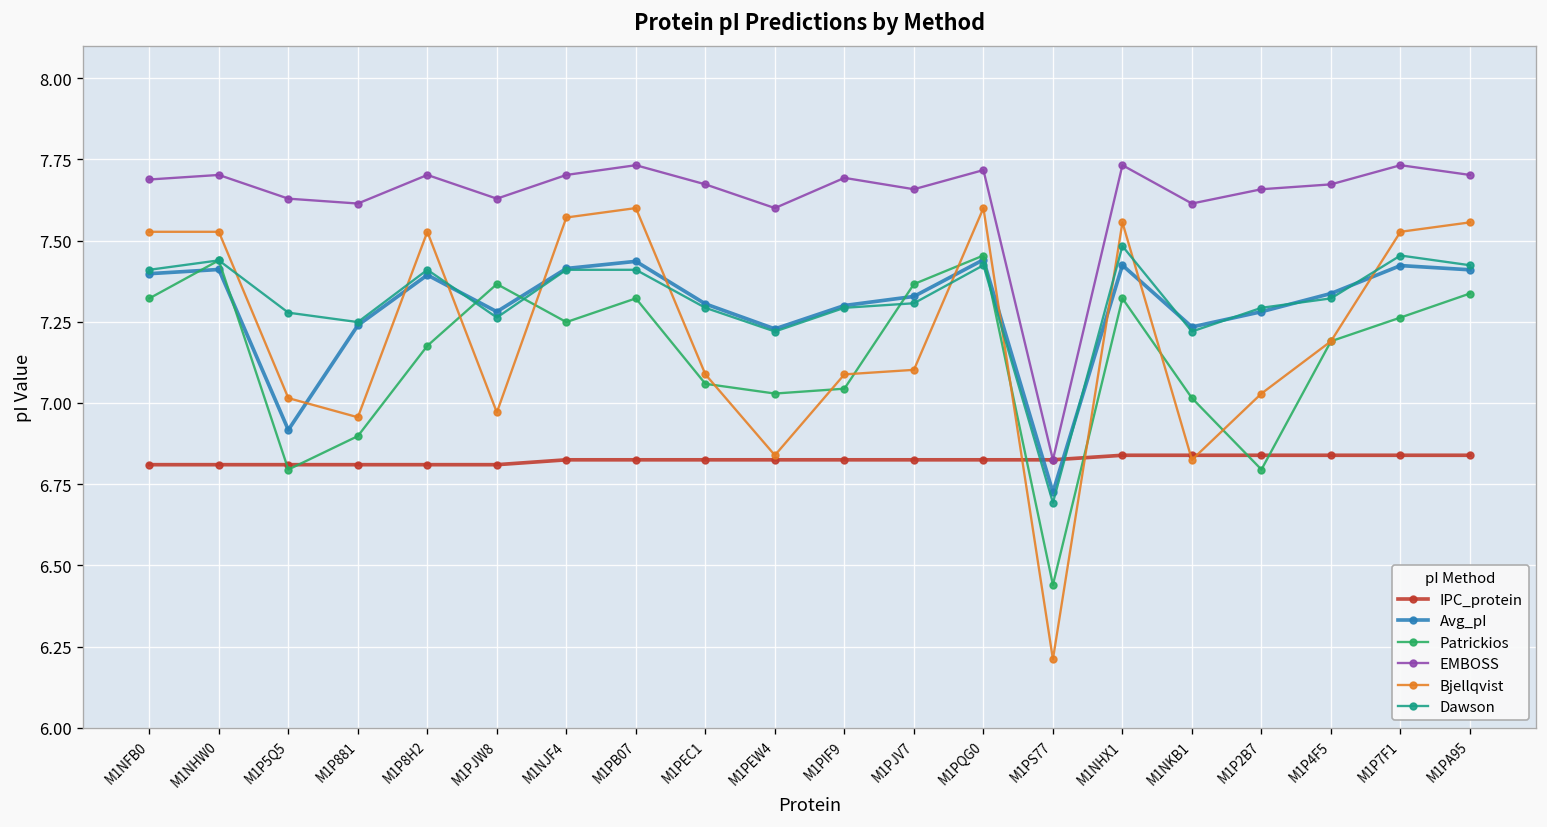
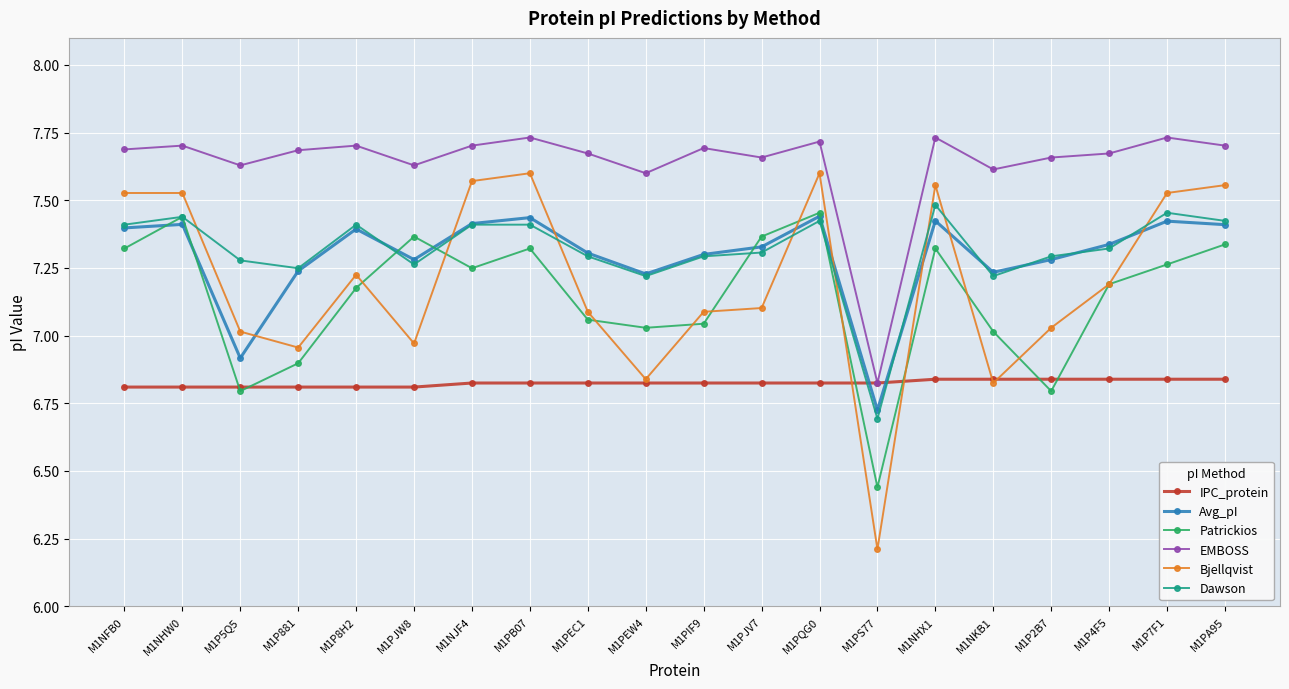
EMBOSS, M1P881: 7.61 -> 7.69
Bjellqvist, M1P8H2: 7.53 -> 7.23
